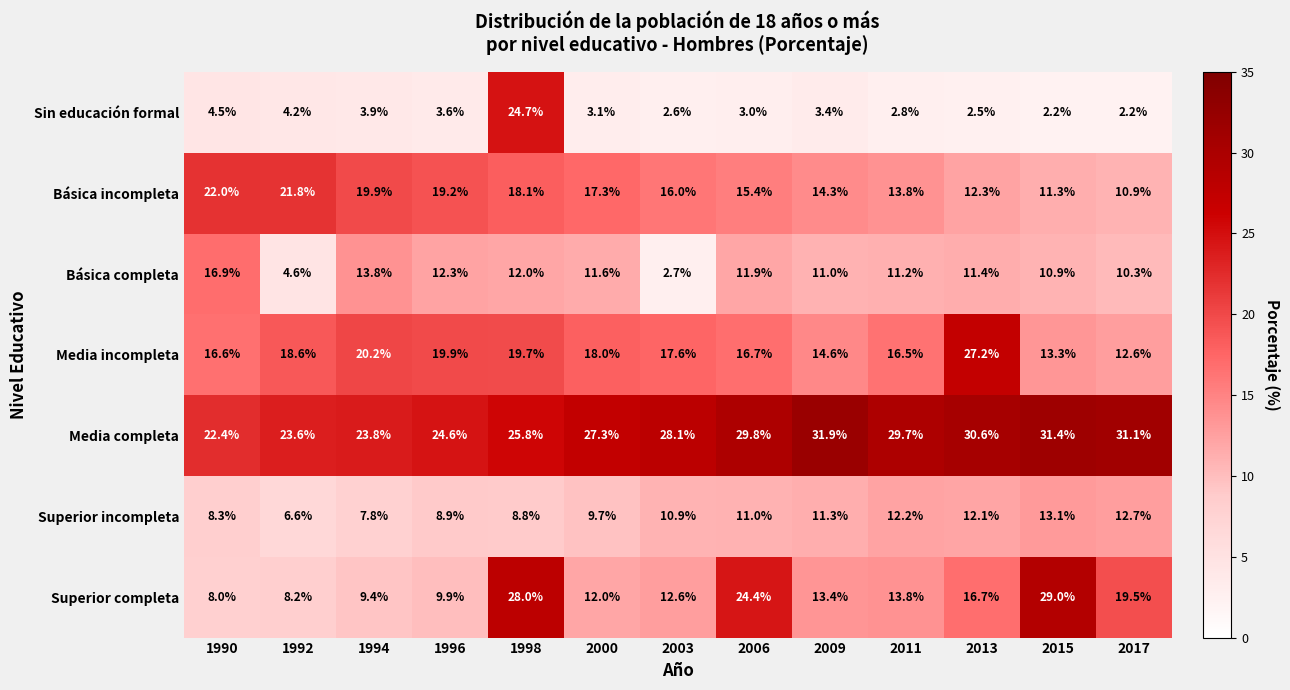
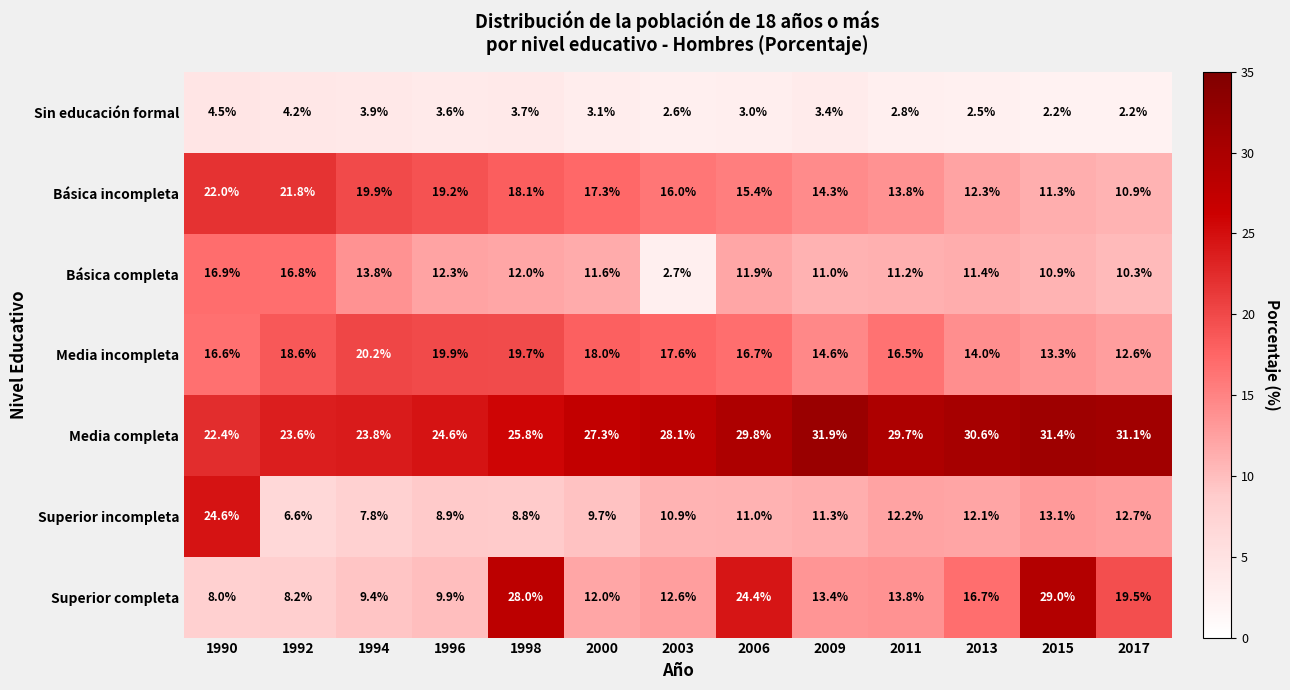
Sin educación formal, 1998: 24.7% -> 3.7%
Básica completa, 1992: 4.6% -> 16.8%
Media incompleta, 2013: 27.2% -> 14.0%
Superior incompleta, 1990: 8.3% -> 24.6%
